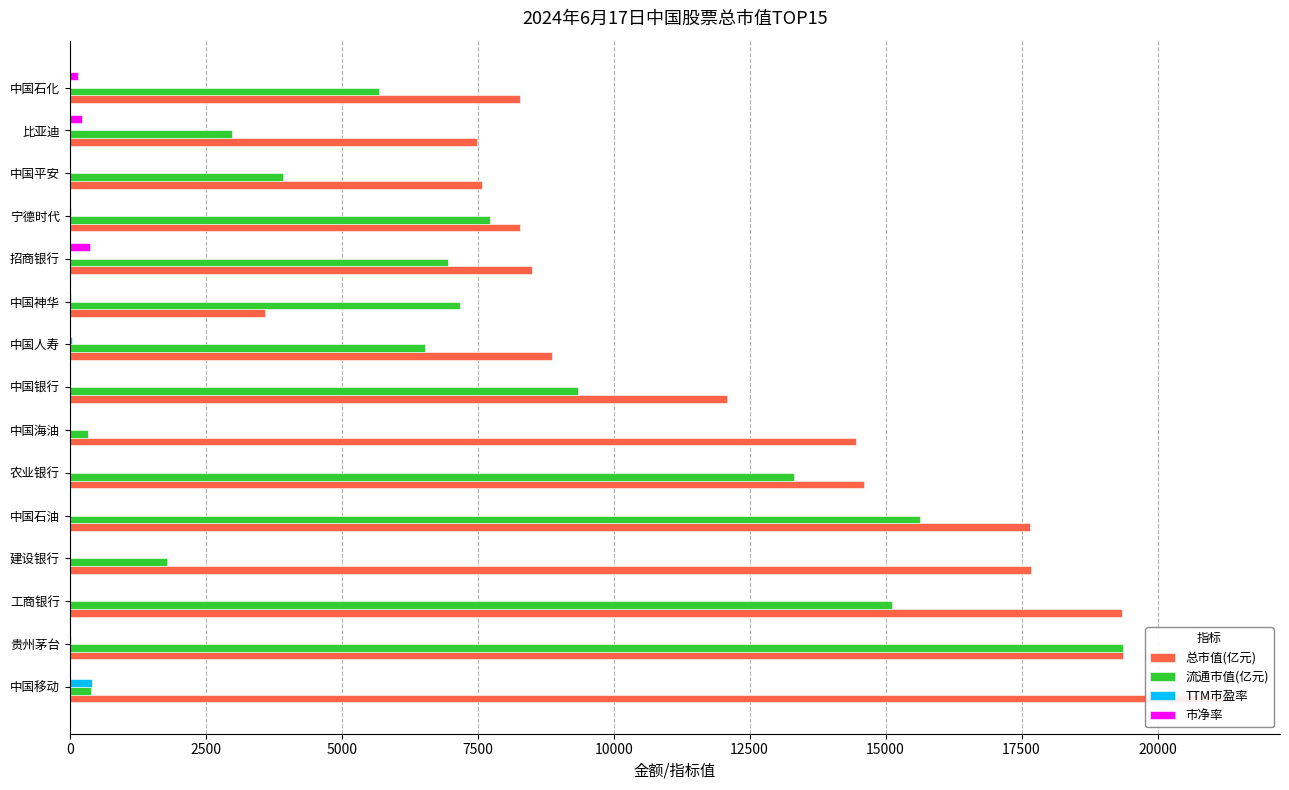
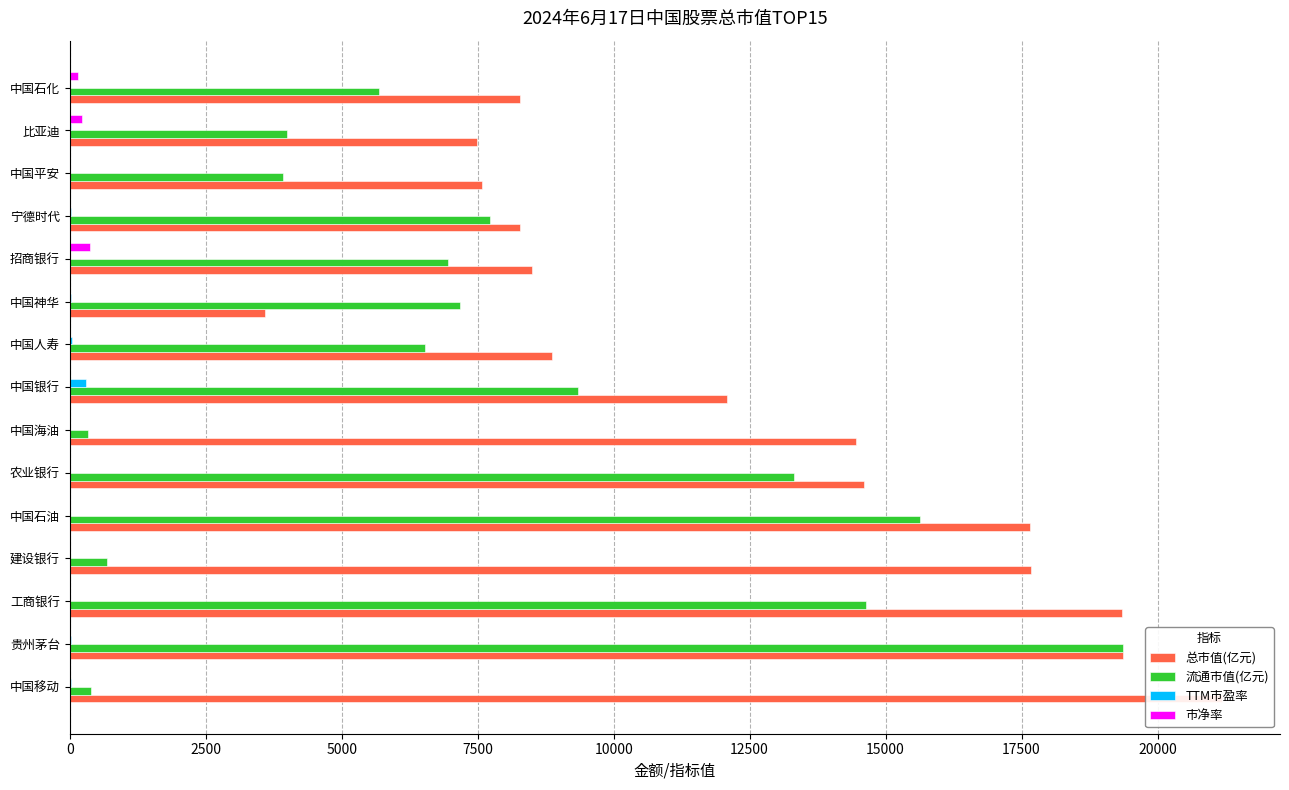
流通市值(亿元), 比亚迪: 3000 -> 4000
TTM市盈率, 中国银行: 0 -> 300
流通市值(亿元), 建设银行: 1800 -> 700
流通市值(亿元), 工商银行: 15100 -> 14600
TTM市盈率, 中国移动: 400 -> 0
